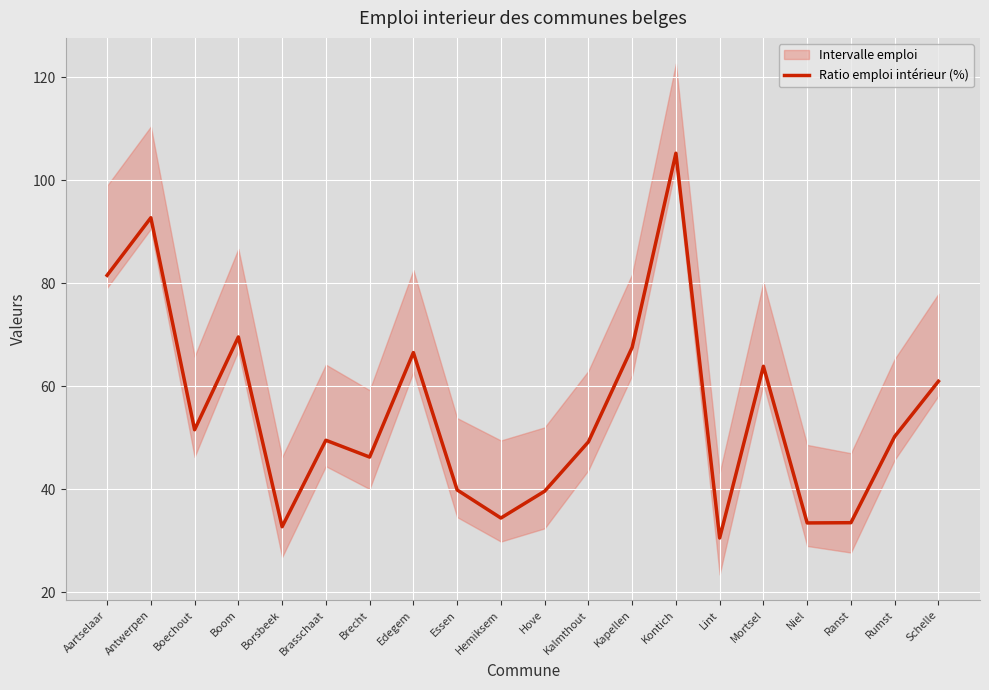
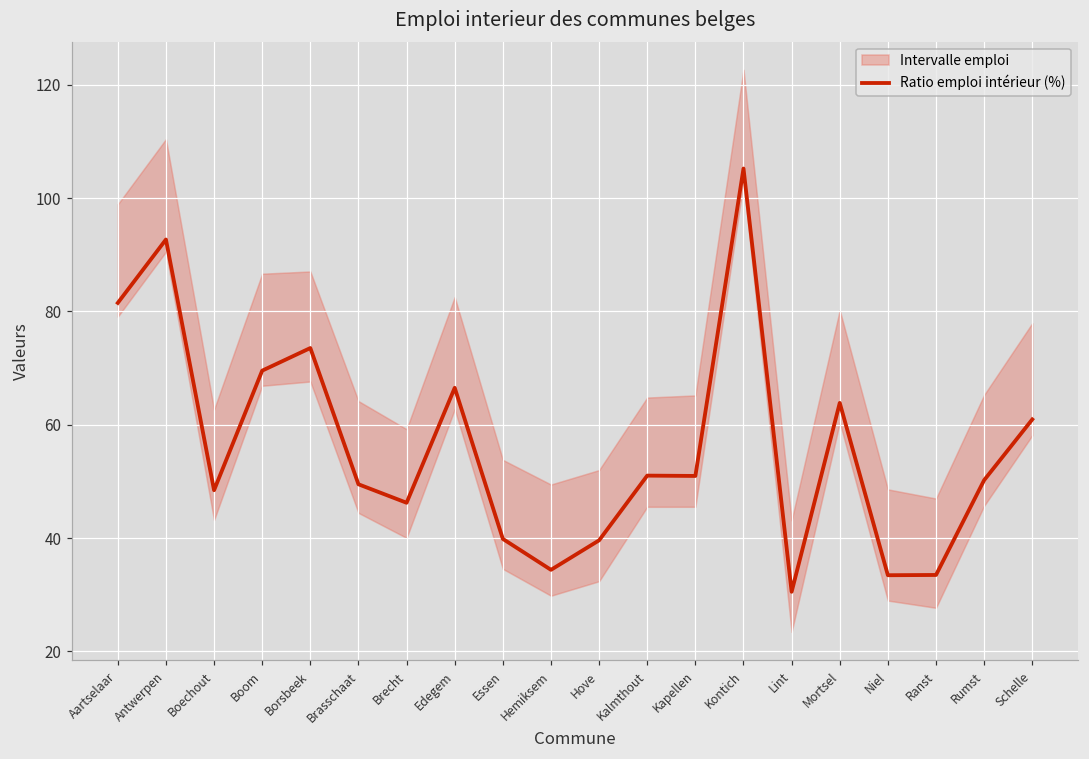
Ratio emploi intérieur (%), Boechout: 52 -> 48
Ratio emploi intérieur (%), Borsbeek: 33 -> 74
Ratio emploi intérieur (%), Kalmthout: 49 -> 51
Ratio emploi intérieur (%), Kapellen: 68 -> 51
